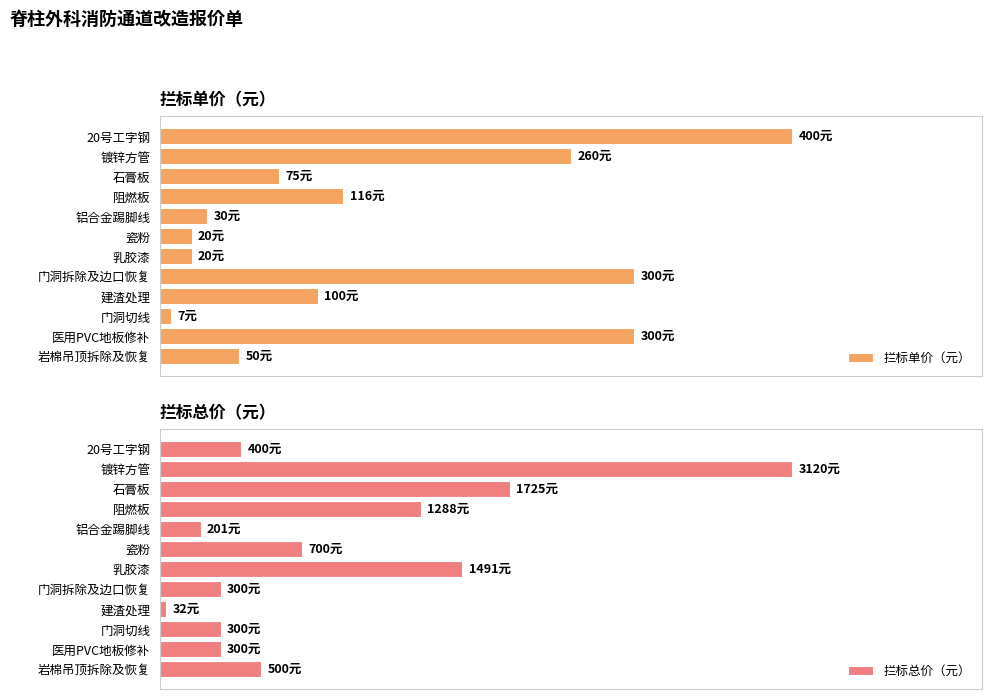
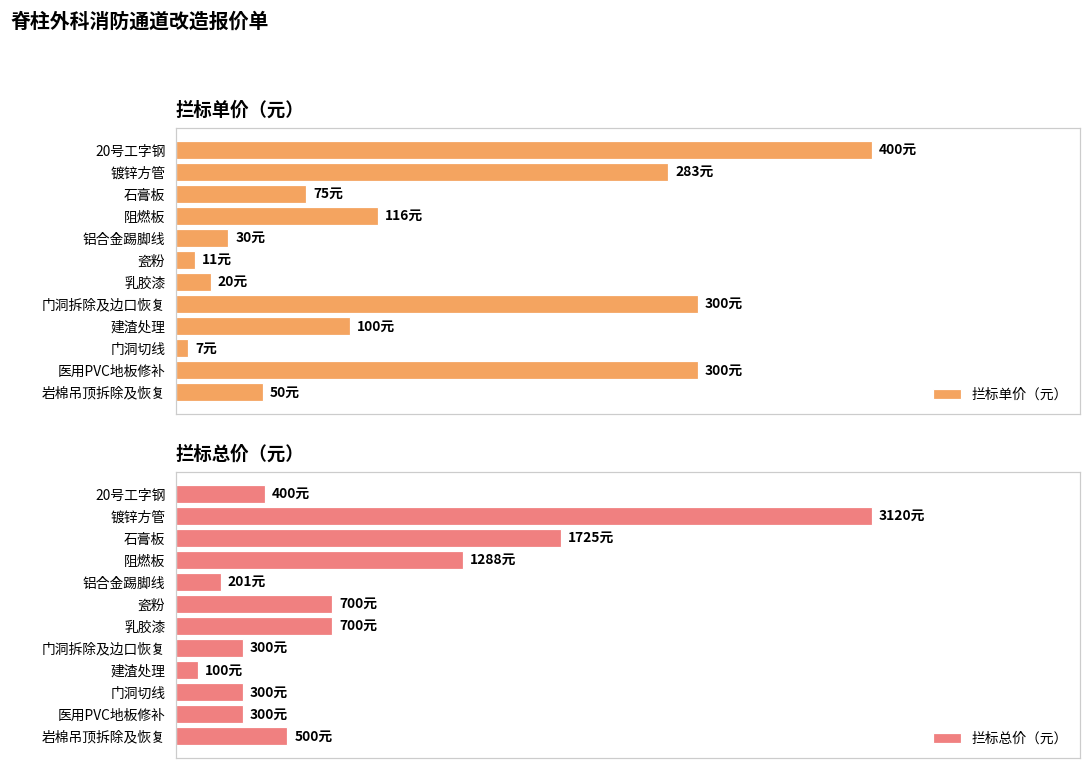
拦标单价（元）, 镀锌方管: 260元 -> 283元
拦标单价（元）, 瓷粉: 20元 -> 11元
拦标总价（元）, 乳胶漆: 1491元 -> 700元
拦标总价（元）, 建渣处理: 32元 -> 100元
